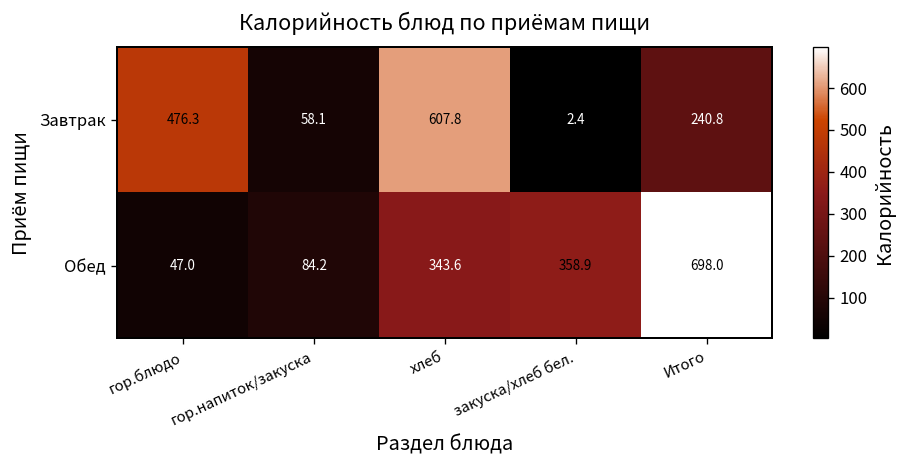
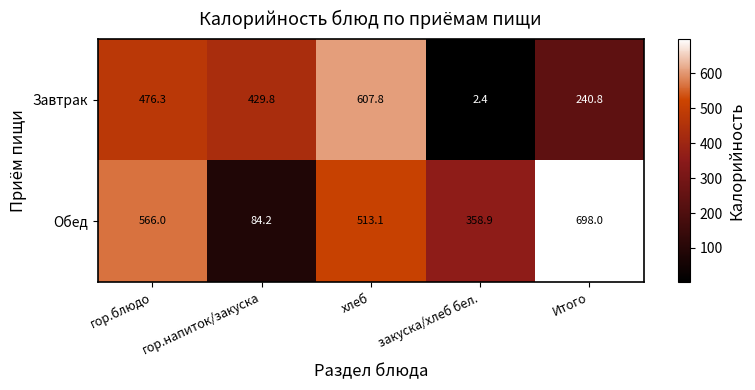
Завтрак, гор.напиток/закуска: 58.1 -> 429.8
Обед, гор.блюдо: 47.0 -> 566.0
Обед, хлеб: 343.6 -> 513.1
